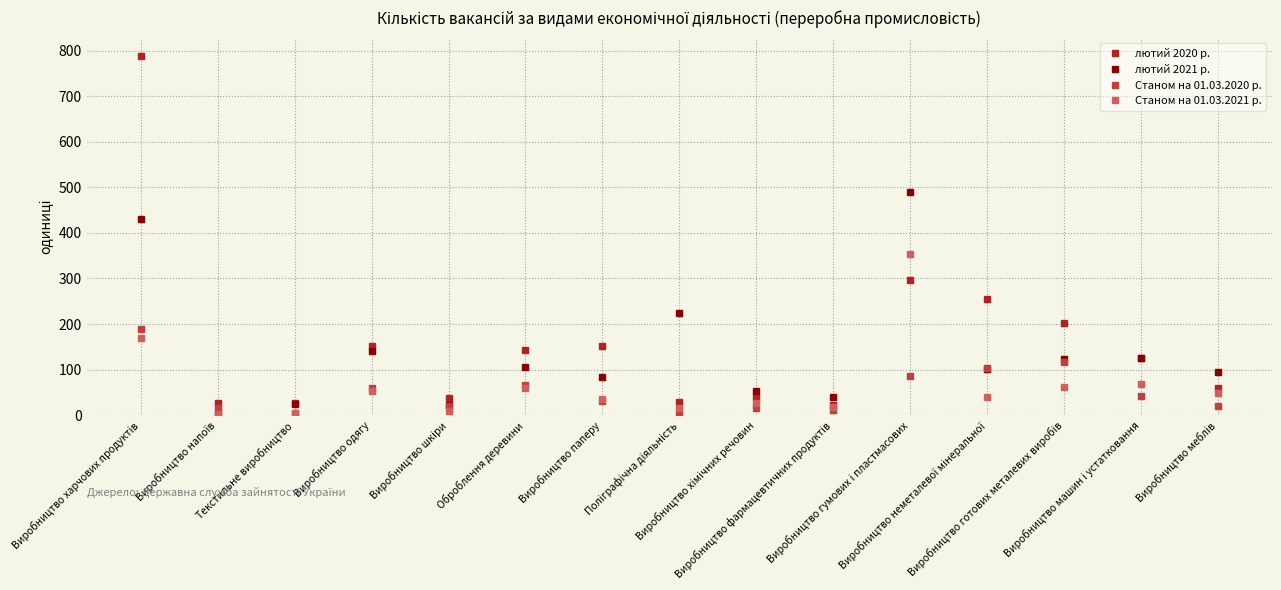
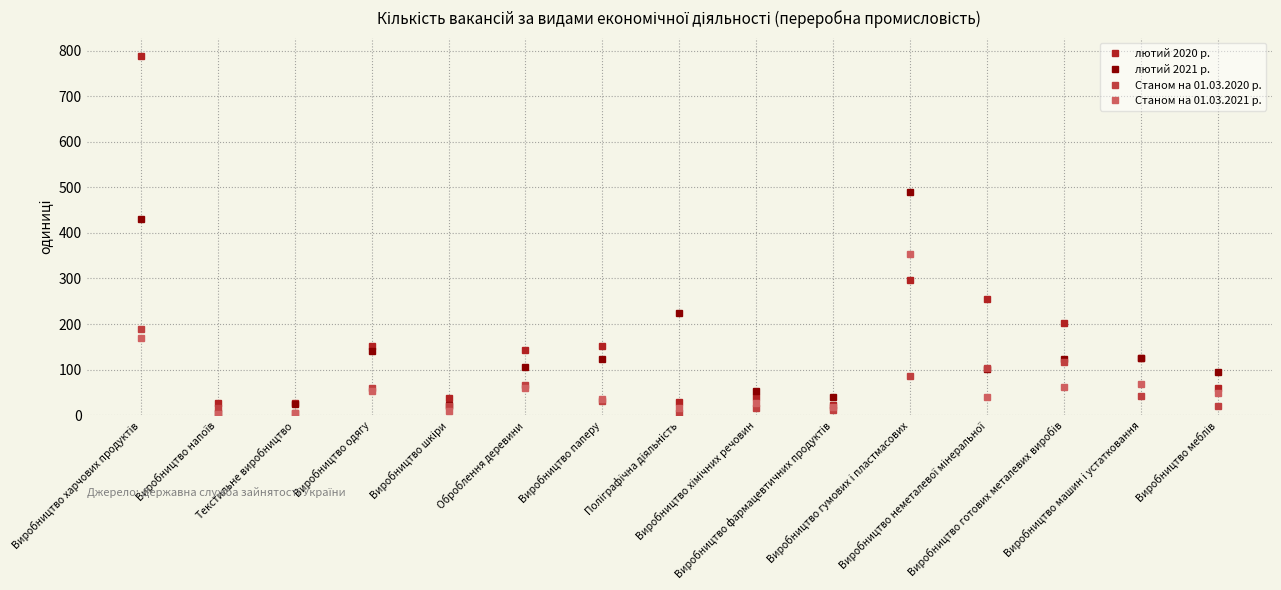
лютий 2021 р., Виробництво паперу: 90 -> 120
